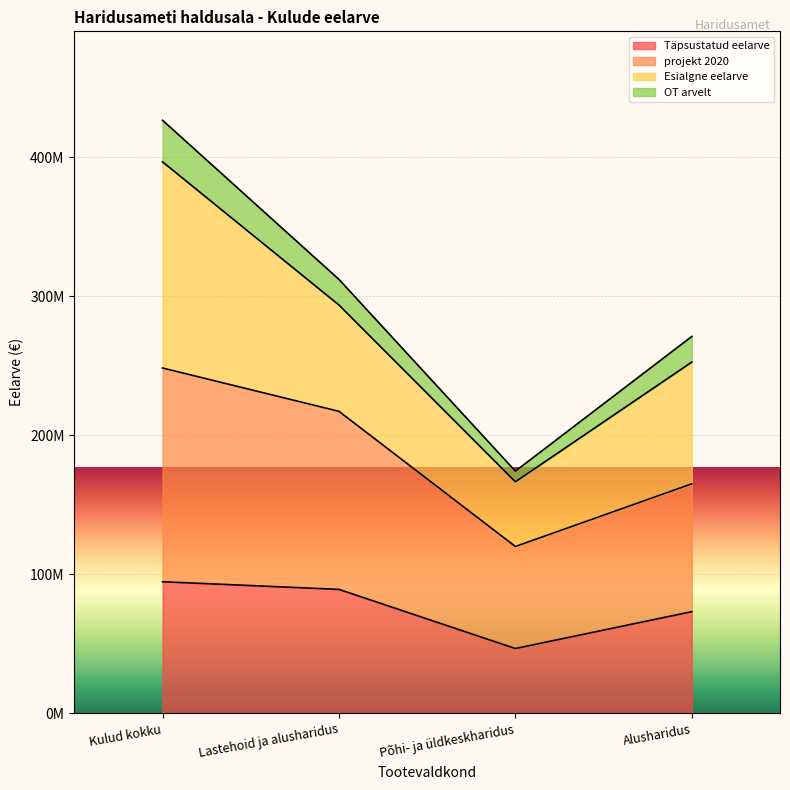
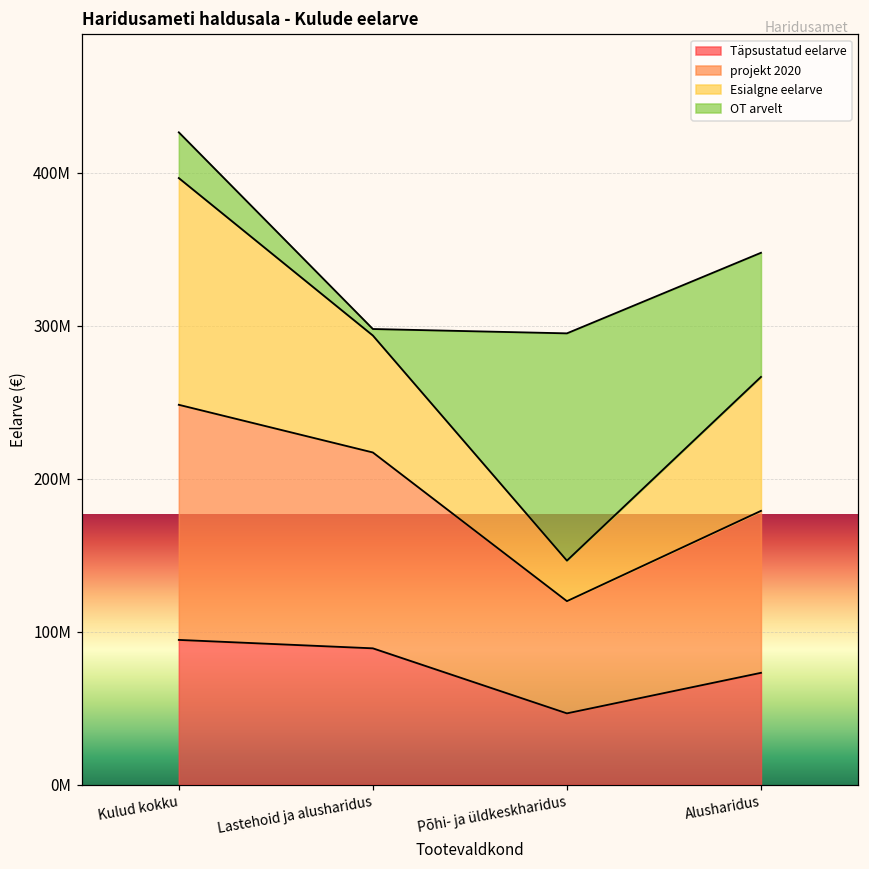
OT arvelt, Lastehoid ja alusharidus: 18000000 -> 4000000
Esialgne eelarve, Põhi- ja üldkeskharidus: 47000000 -> 26000000
OT arvelt, Põhi- ja üldkeskharidus: 8000000 -> 149000000
projekt 2020, Alusharidus: 92000000 -> 106000000
OT arvelt, Alusharidus: 18000000 -> 81000000
